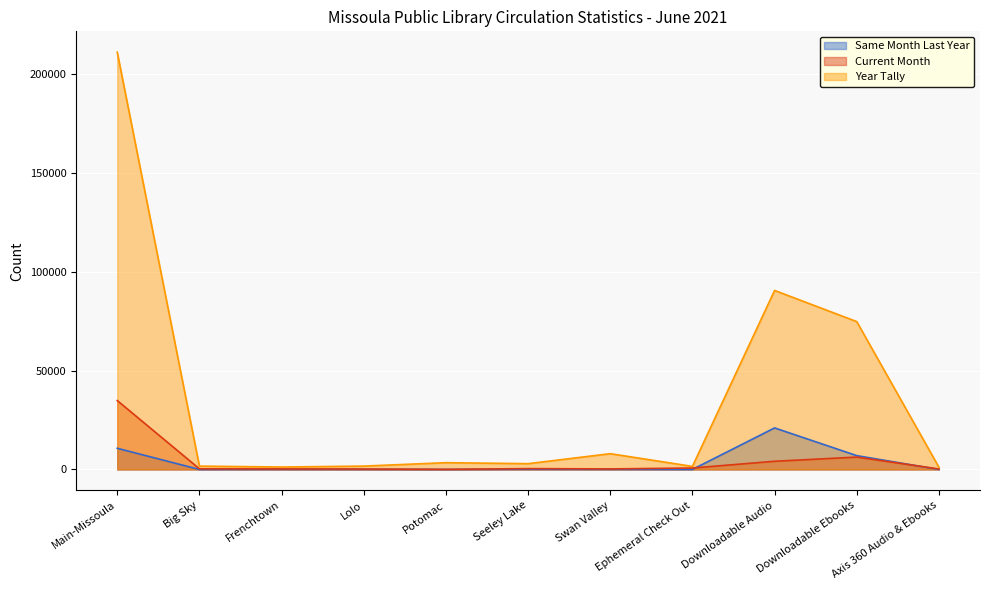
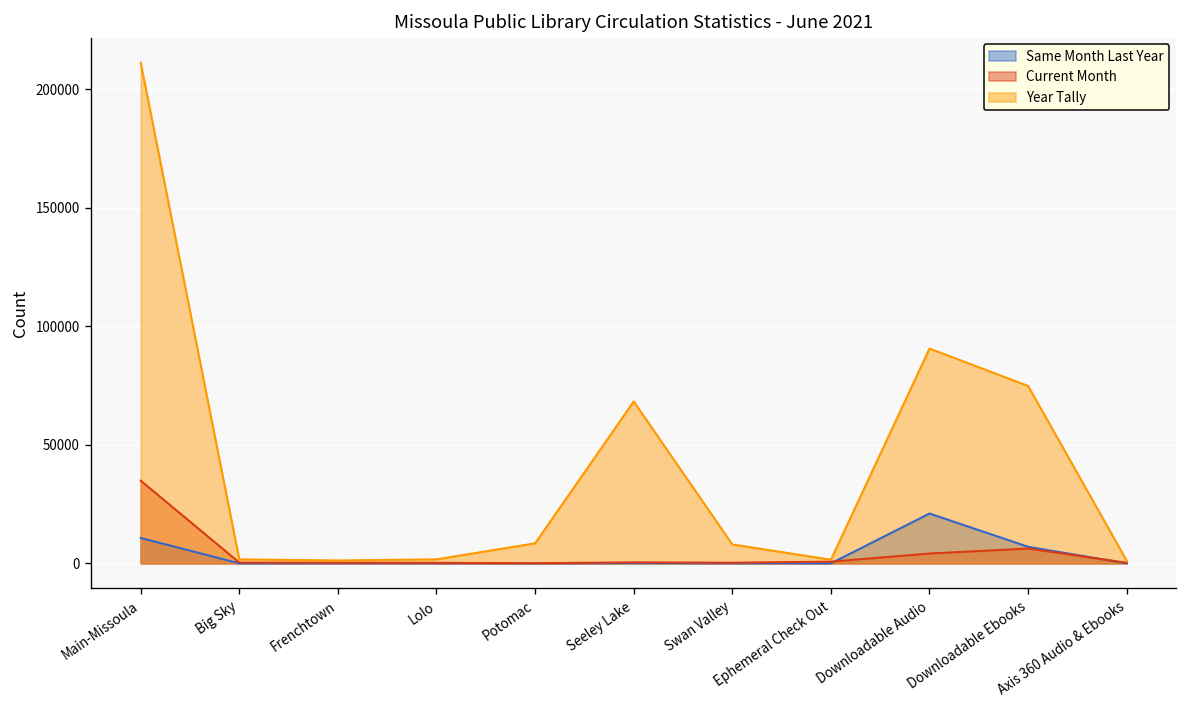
Year Tally, Potomac: 3000 -> 8000
Year Tally, Seeley Lake: 3000 -> 68000
